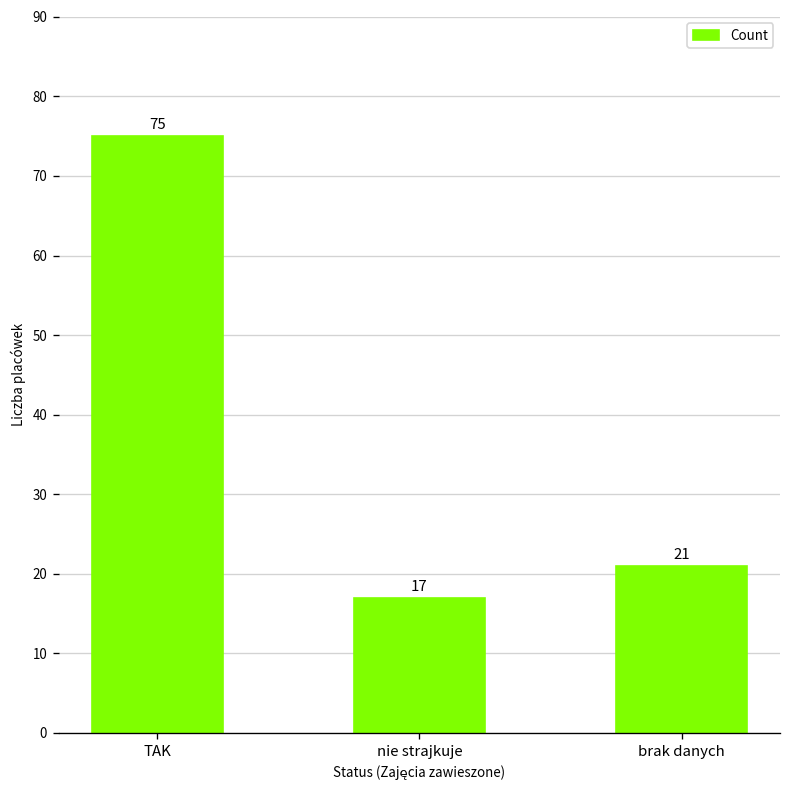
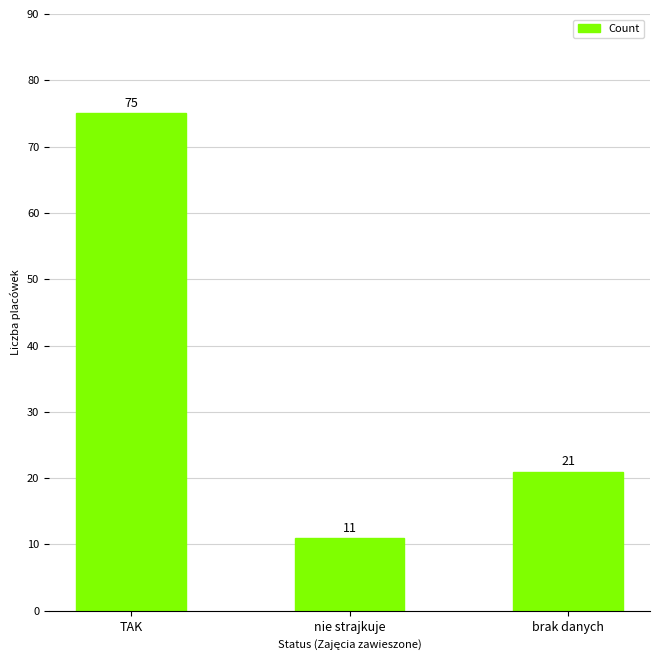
nie strajkuje: 17 -> 11
